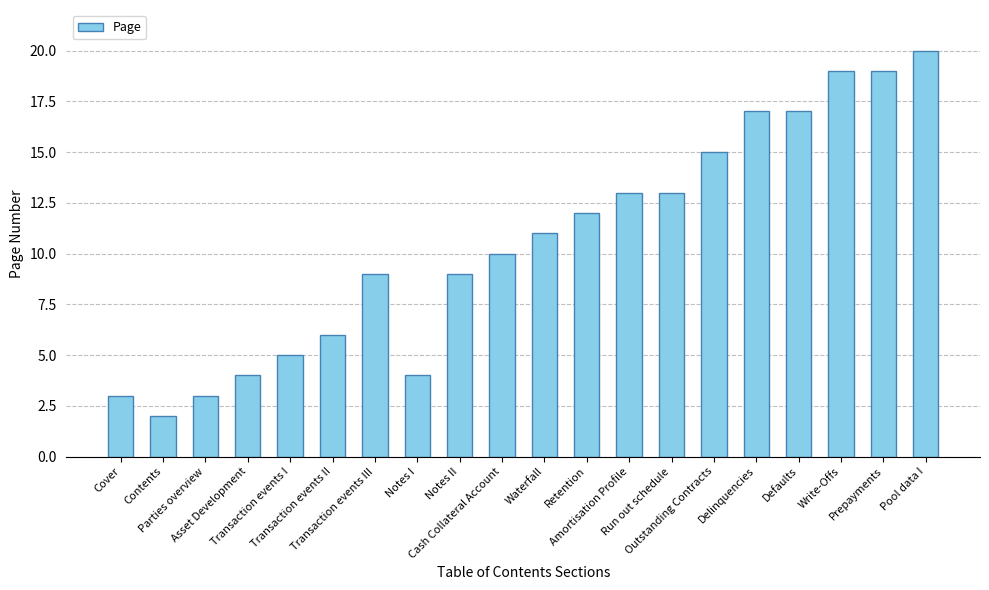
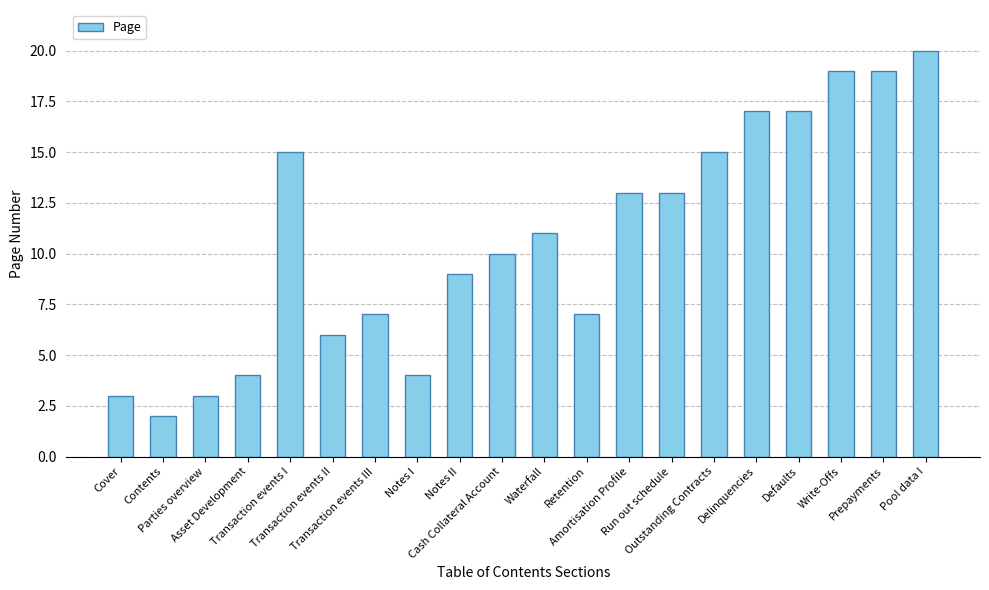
Transaction events I: 5 -> 15
Transaction events III: 9 -> 7
Retention: 12 -> 7
